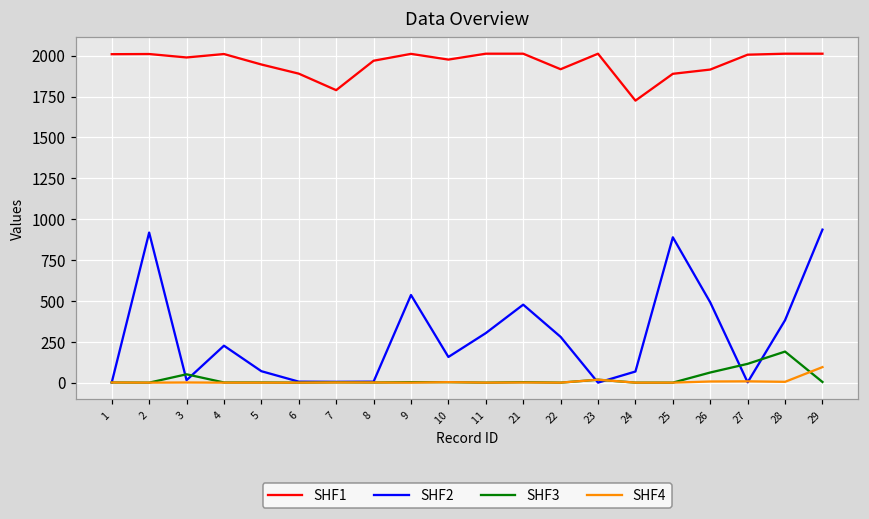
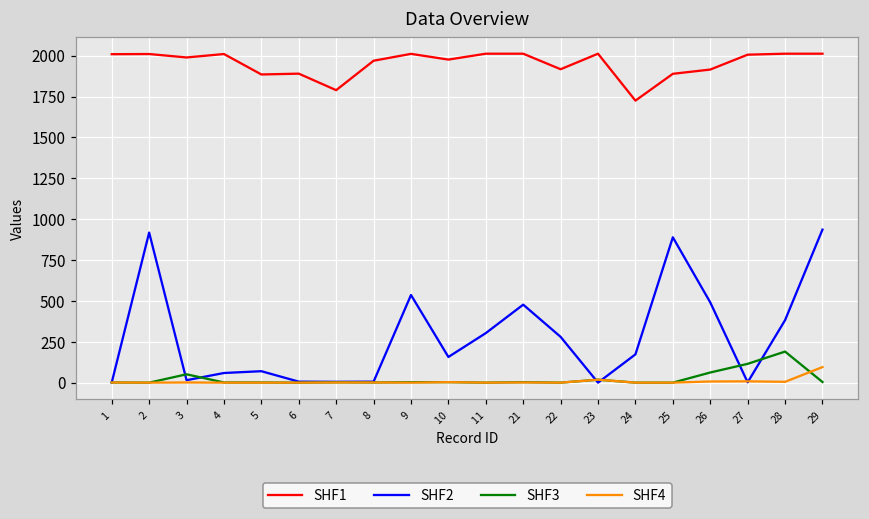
SHF2, 4: 230 -> 60
SHF1, 5: 1950 -> 1890
SHF2, 24: 70 -> 170
